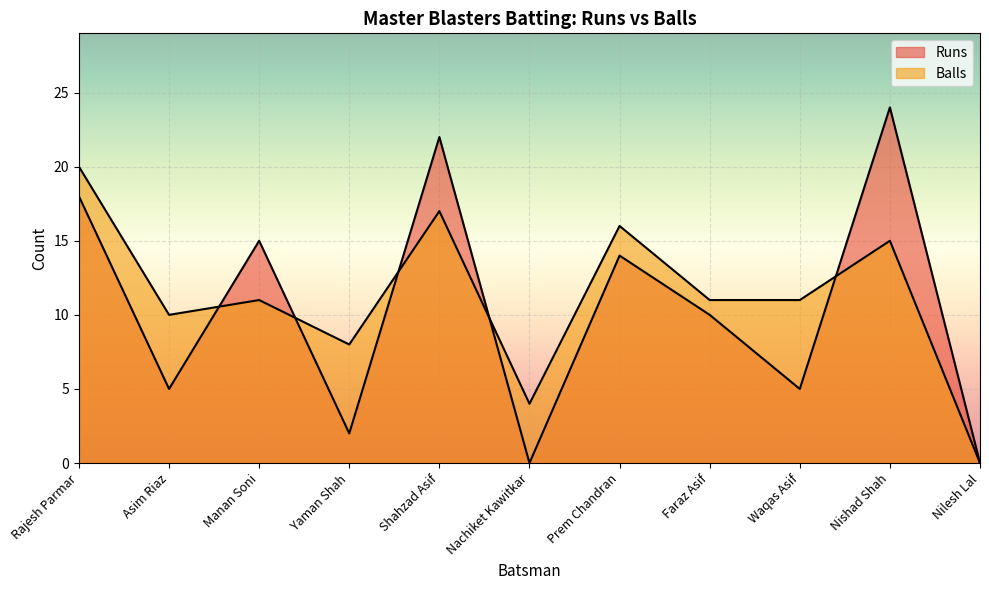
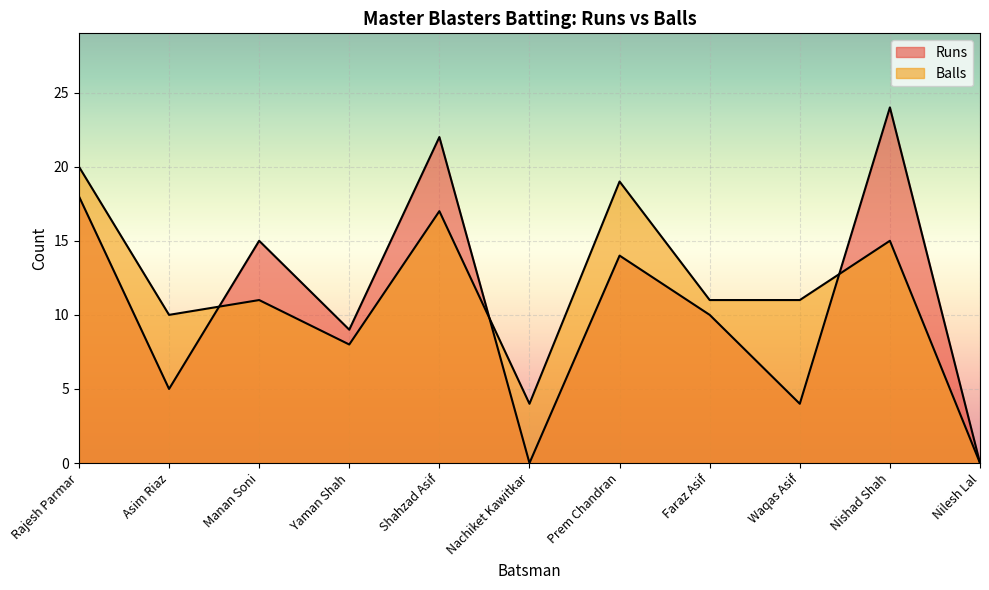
Runs, Yaman Shah: 2 -> 9
Balls, Prem Chandran: 16 -> 19
Runs, Waqas Asif: 5 -> 4
